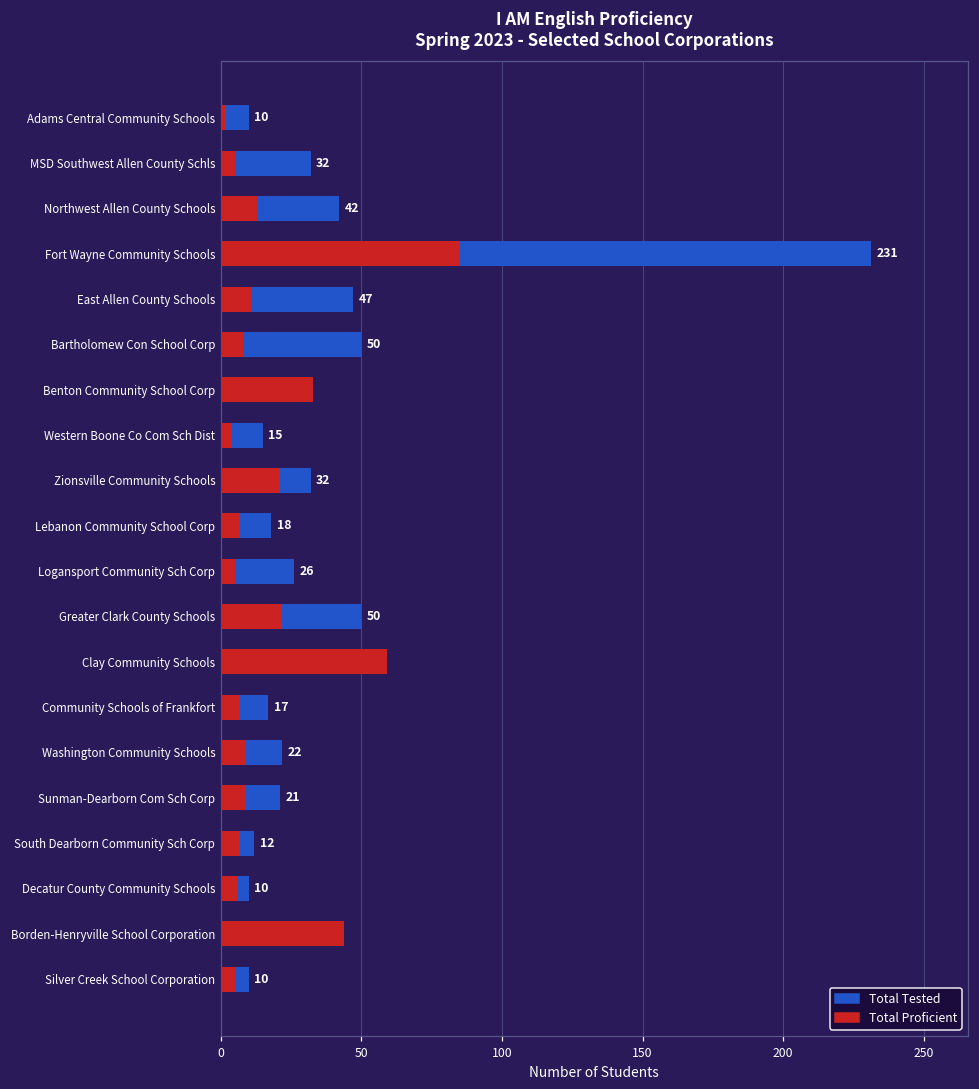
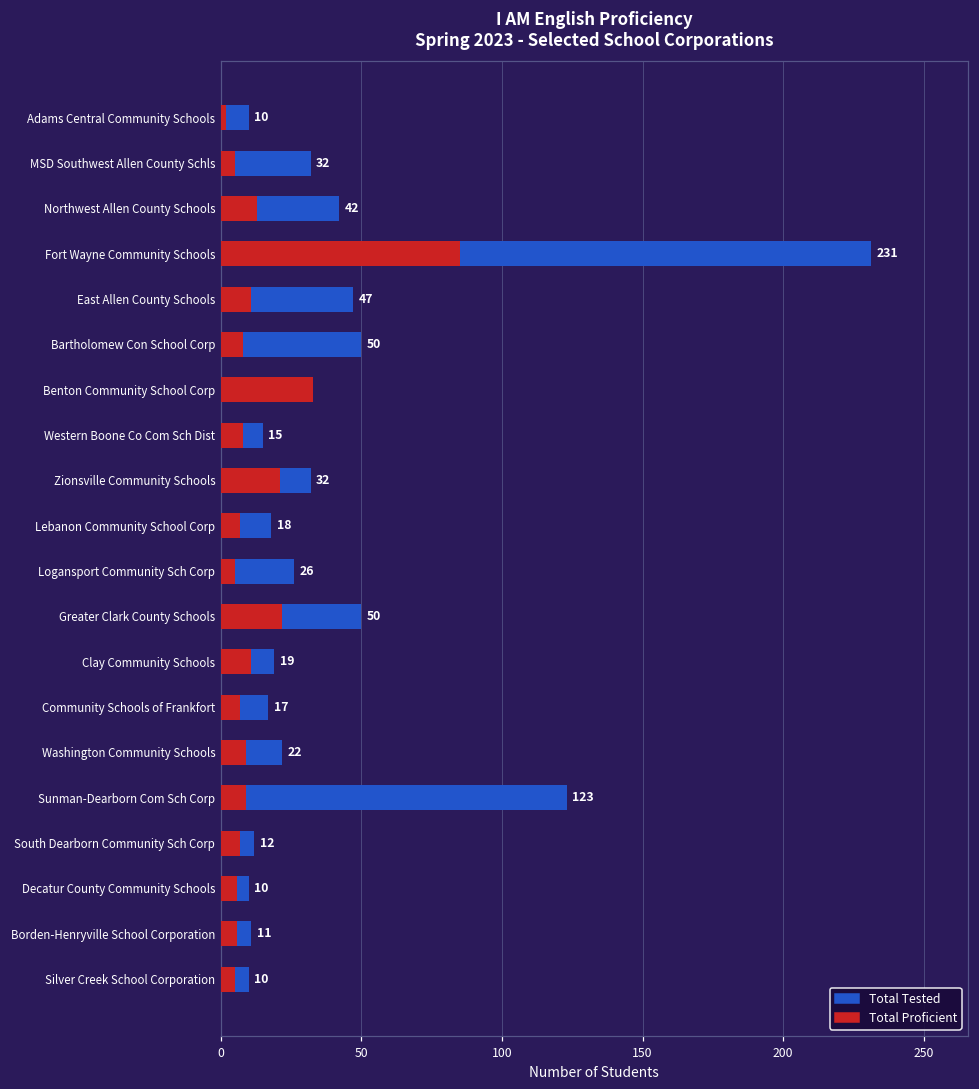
Total Proficient, Western Boone Co Com Sch Dist: 4 -> 8
Total Tested, Clay Community Schools: 14 -> 19
Total Proficient, Clay Community Schools: 59 -> 11
Total Tested, Sunman-Dearborn Com Sch Corp: 21 -> 123
Total Proficient, Borden-Henryville School Corporation: 44 -> 6
